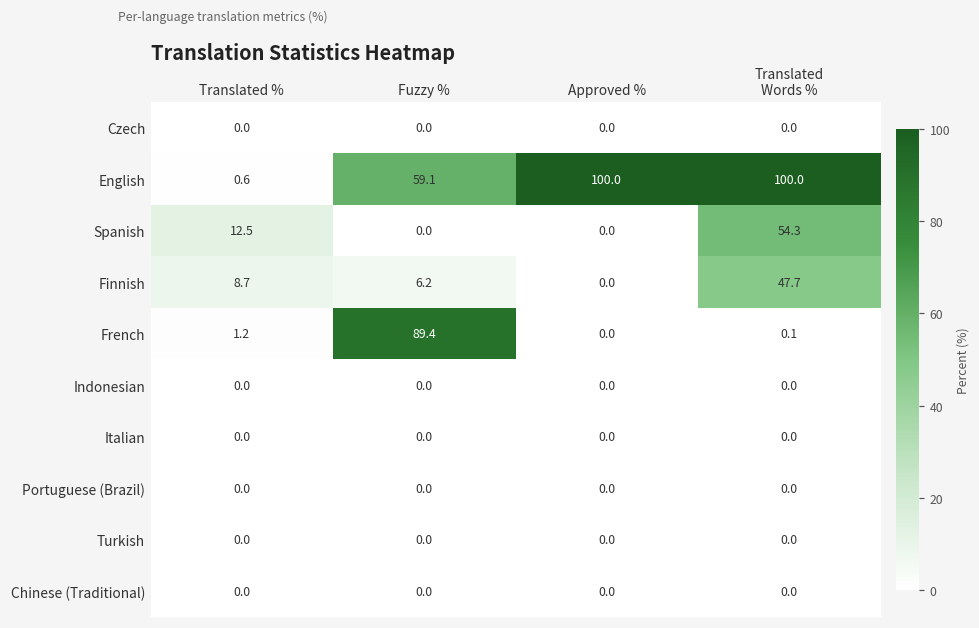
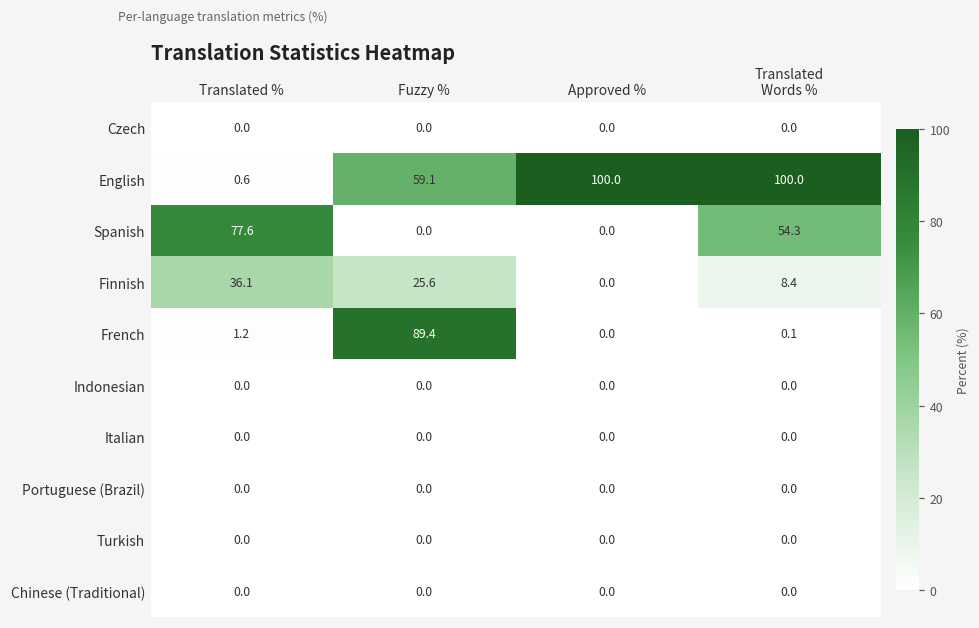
Spanish, Translated %: 12.5 -> 77.6
Finnish, Translated %: 8.7 -> 36.1
Finnish, Fuzzy %: 6.2 -> 25.6
Finnish, Translated Words %: 47.7 -> 8.4
